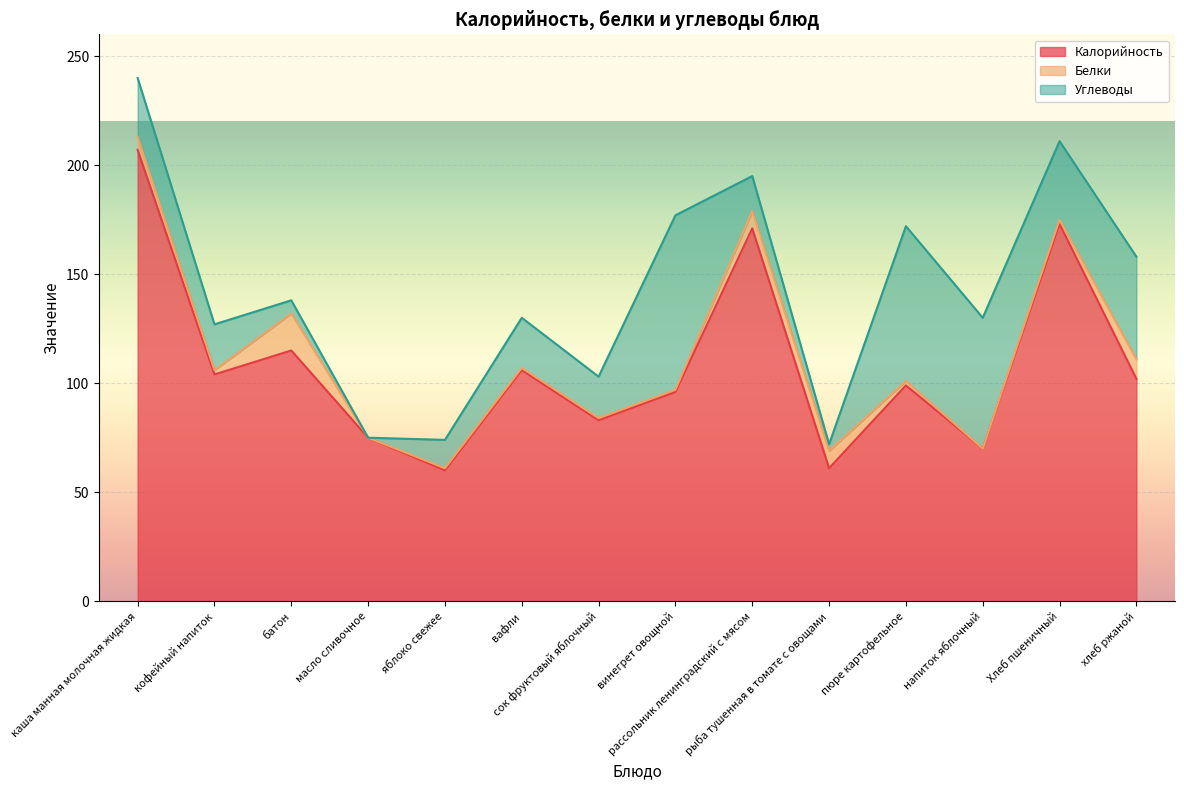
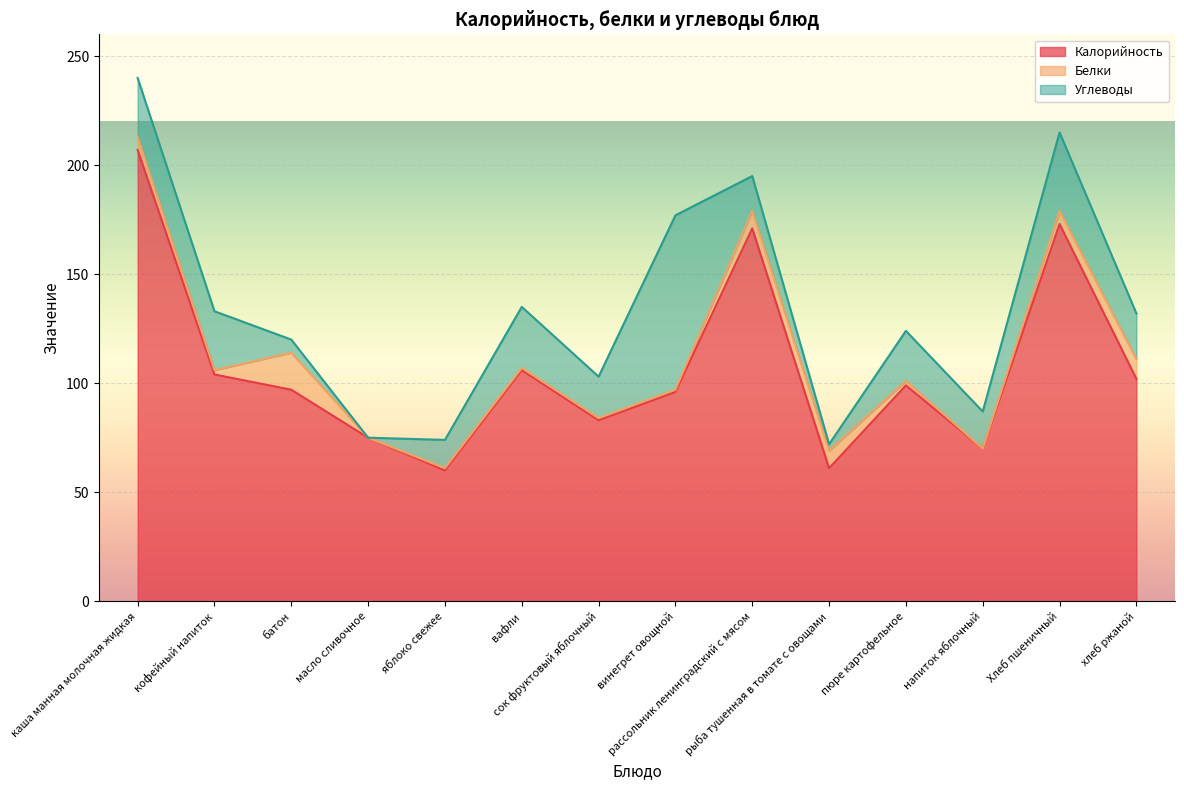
Углеводы, кофейный напиток: 21 -> 27
Калорийность, батон: 115 -> 97
Углеводы, вафли: 23 -> 28
Углеводы, пюре картофельное: 71 -> 23
Углеводы, напиток яблочный: 60 -> 17
Белки, Хлеб пшеничный: 2 -> 6
Углеводы, хлеб ржаной: 47 -> 21
